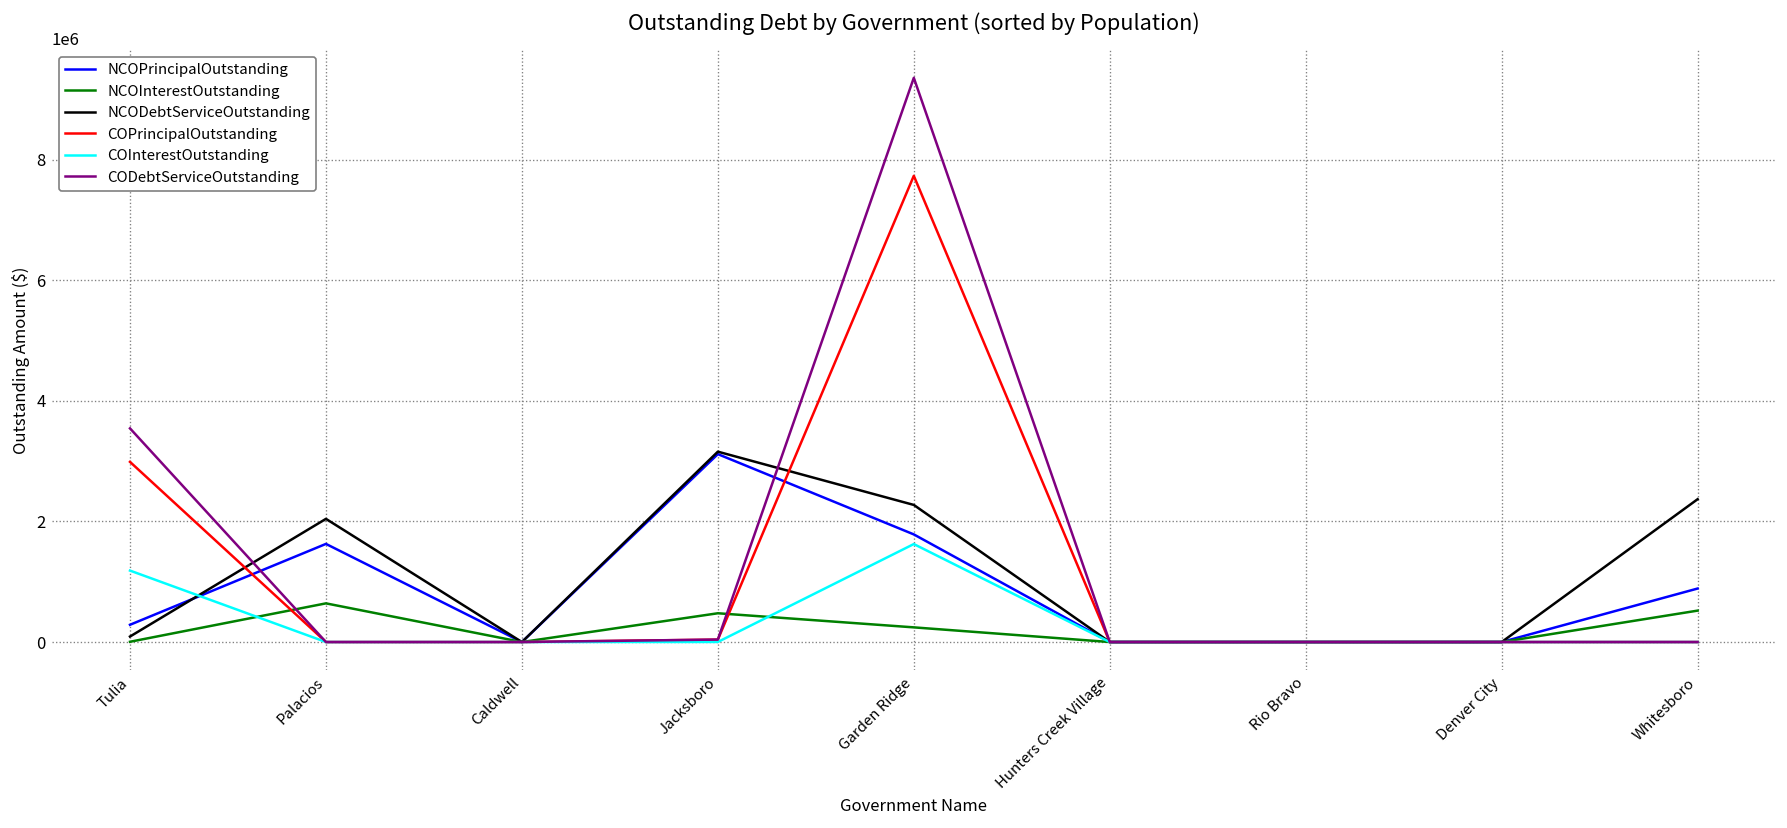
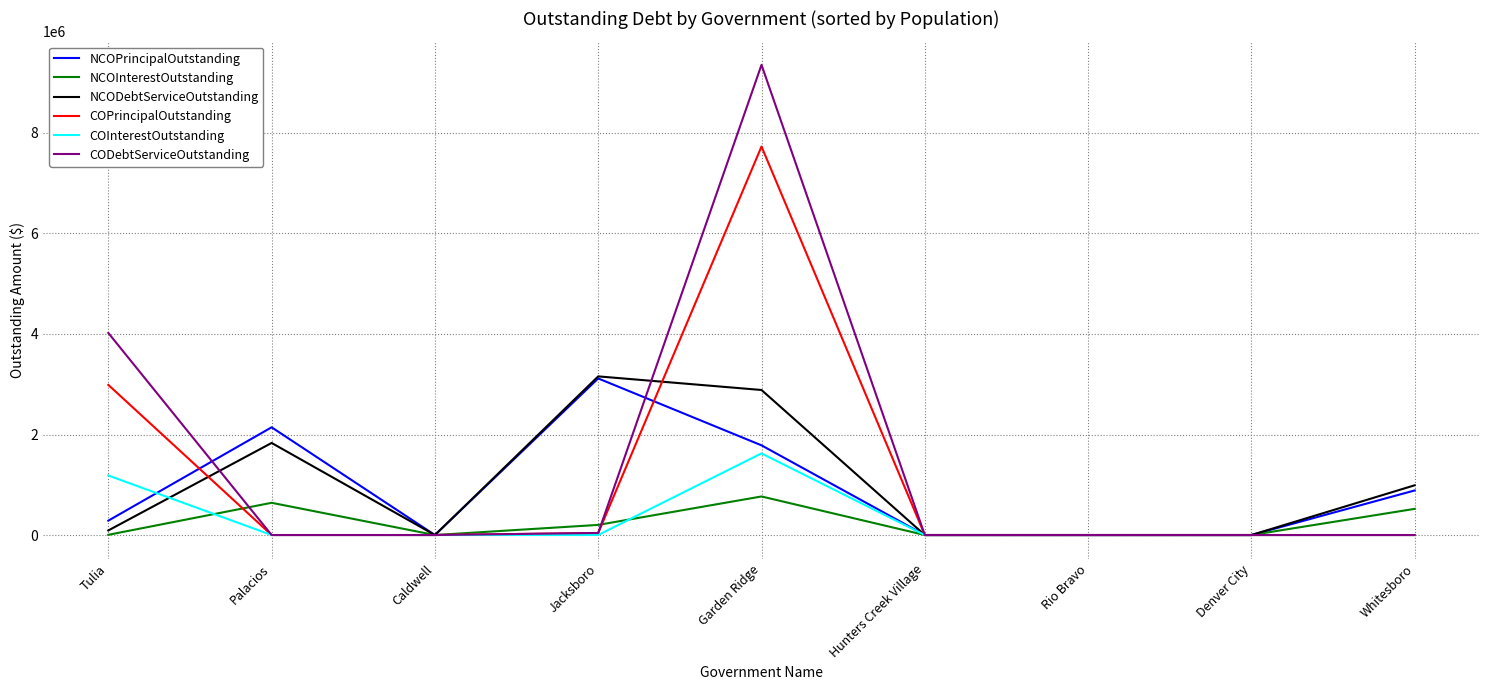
CODebtServiceOutstanding, Tulia: 3500000 -> 4000000
NCOPrincipalOutstanding, Palacios: 1600000 -> 2100000
NCODebtServiceOutstanding, Palacios: 2000000 -> 1800000
NCOInterestOutstanding, Jacksboro: 500000 -> 200000
NCOInterestOutstanding, Garden Ridge: 200000 -> 800000
NCODebtServiceOutstanding, Garden Ridge: 2300000 -> 2900000
NCODebtServiceOutstanding, Whitesboro: 2400000 -> 1000000
